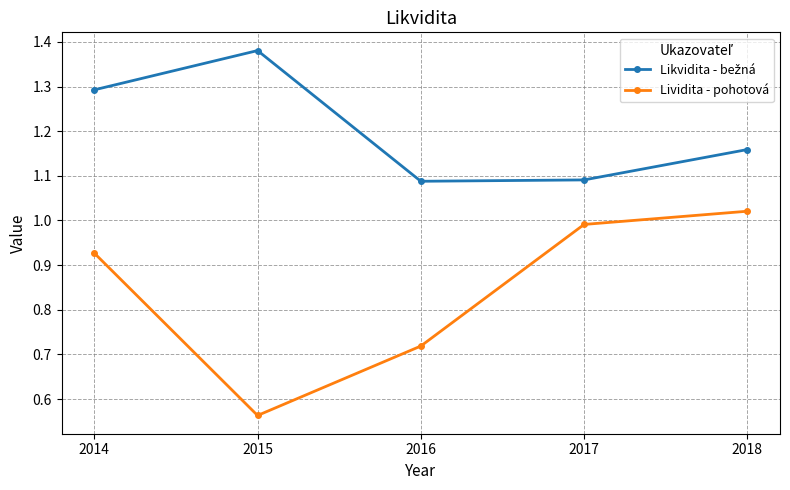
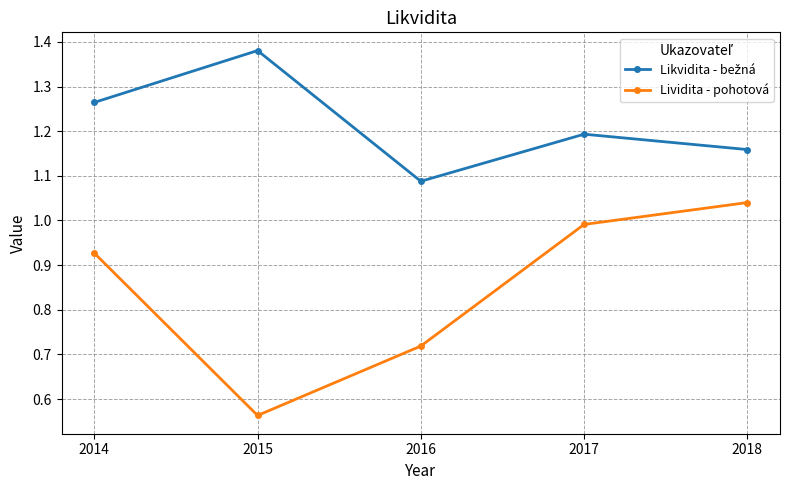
Likvidita - bežná, 2014: 1.29 -> 1.26
Likvidita - bežná, 2017: 1.09 -> 1.19
Lividita - pohotová, 2018: 1.02 -> 1.04
